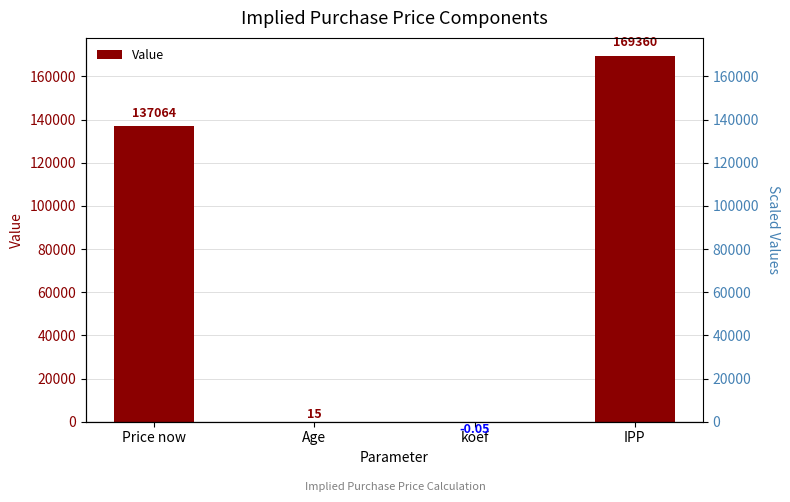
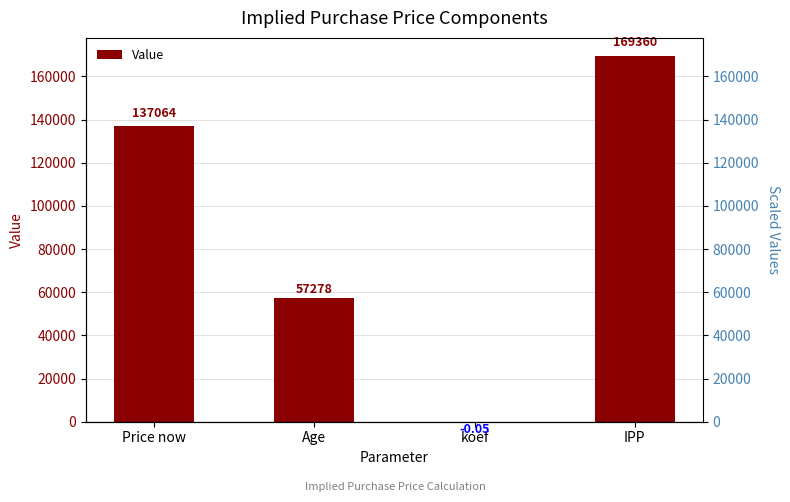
Age: 15 -> 57278
